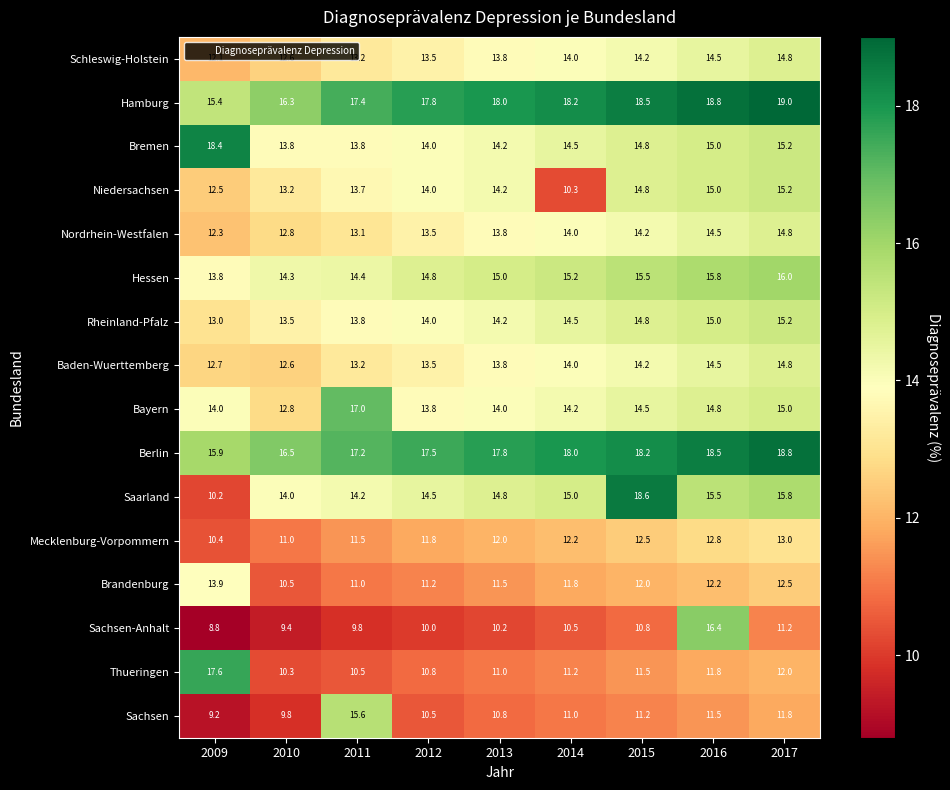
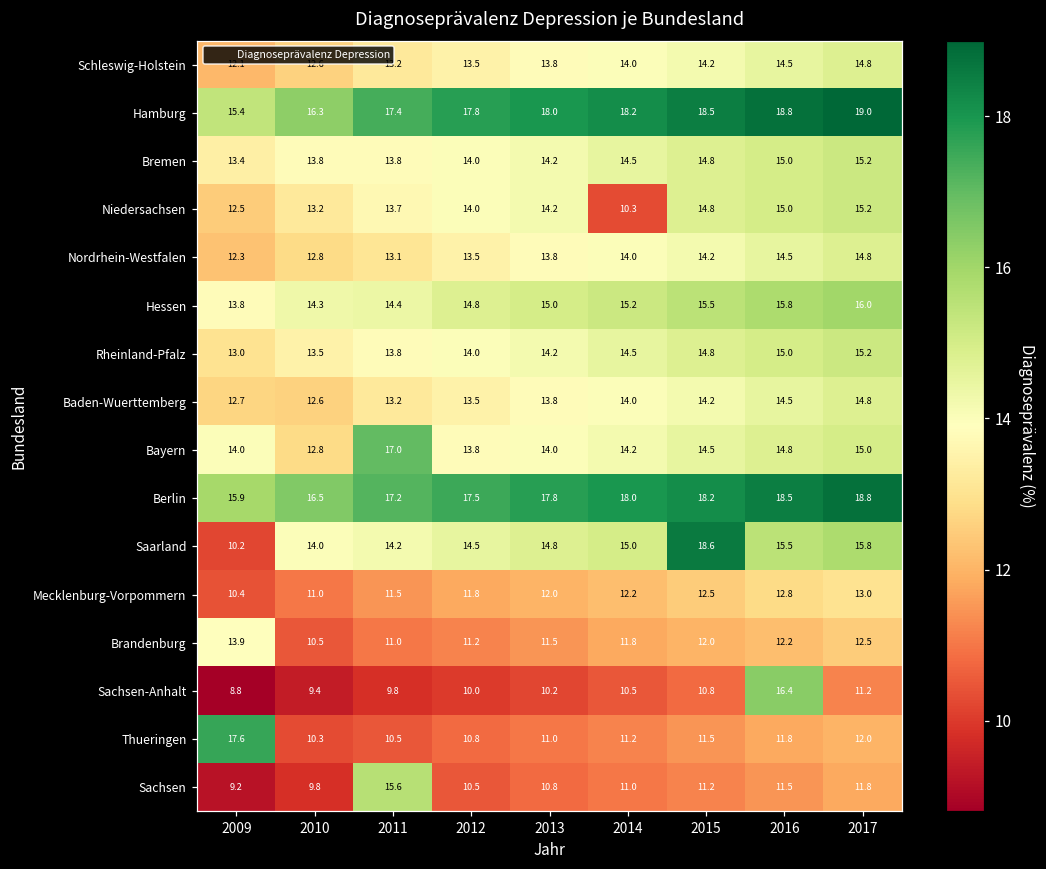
Bremen, 2009: 18.4 -> 13.4
